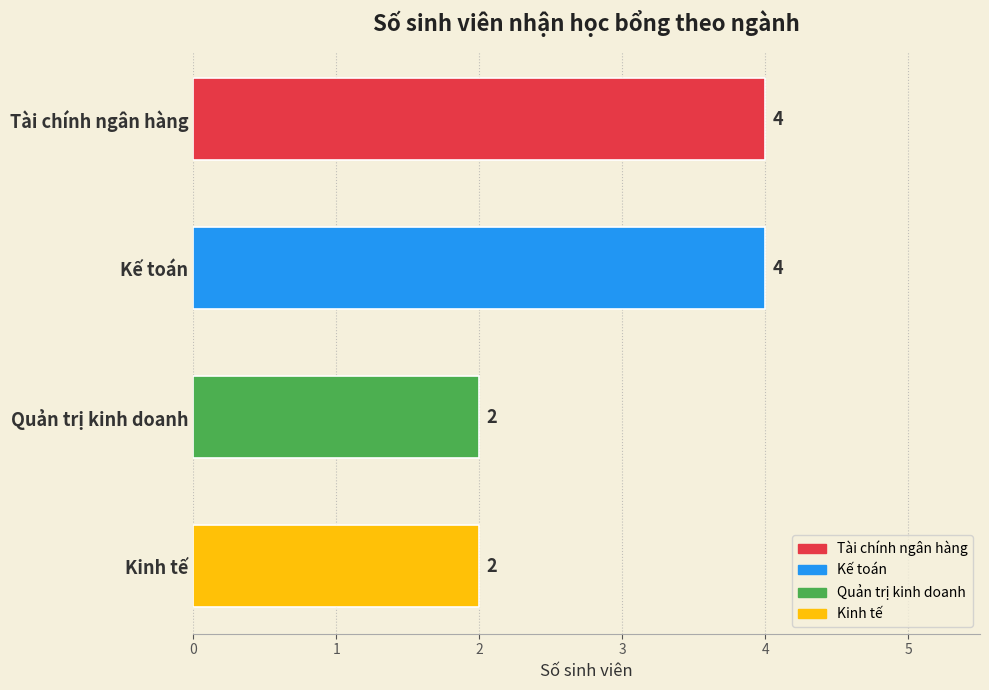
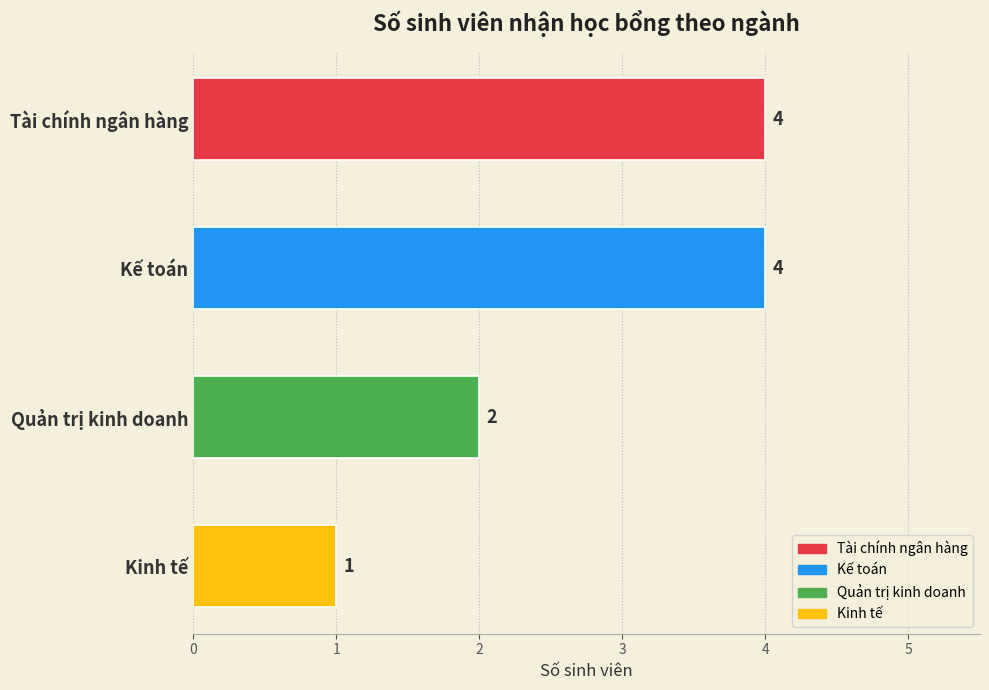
Kinh tế: 2 -> 1
